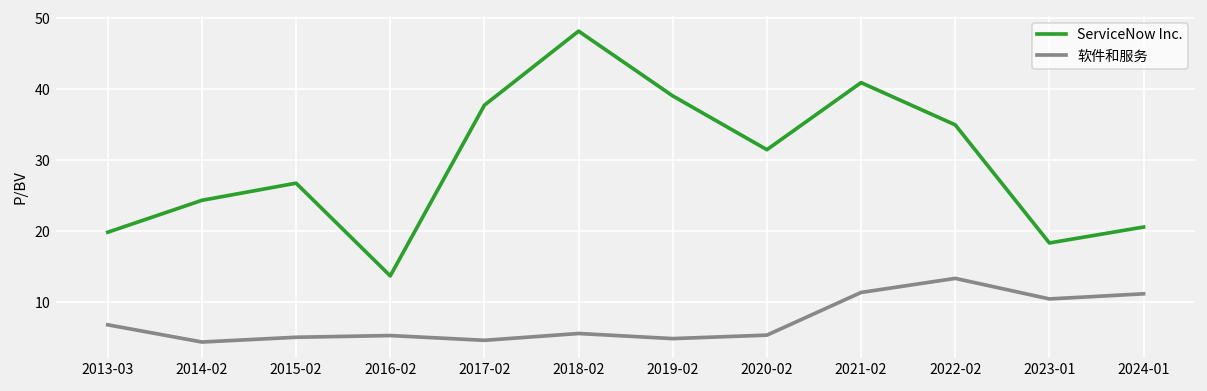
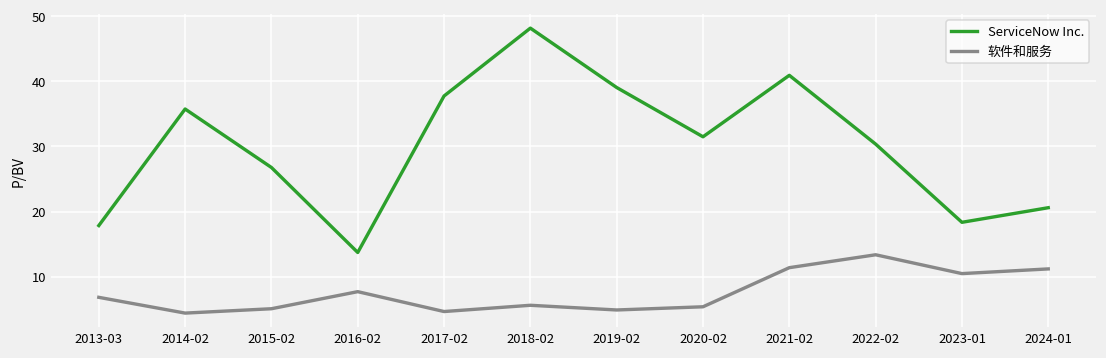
ServiceNow Inc., 2013-03: 20 -> 18
ServiceNow Inc., 2014-02: 24 -> 36
软件和服务, 2016-02: 5 -> 8
ServiceNow Inc., 2022-02: 35 -> 30
